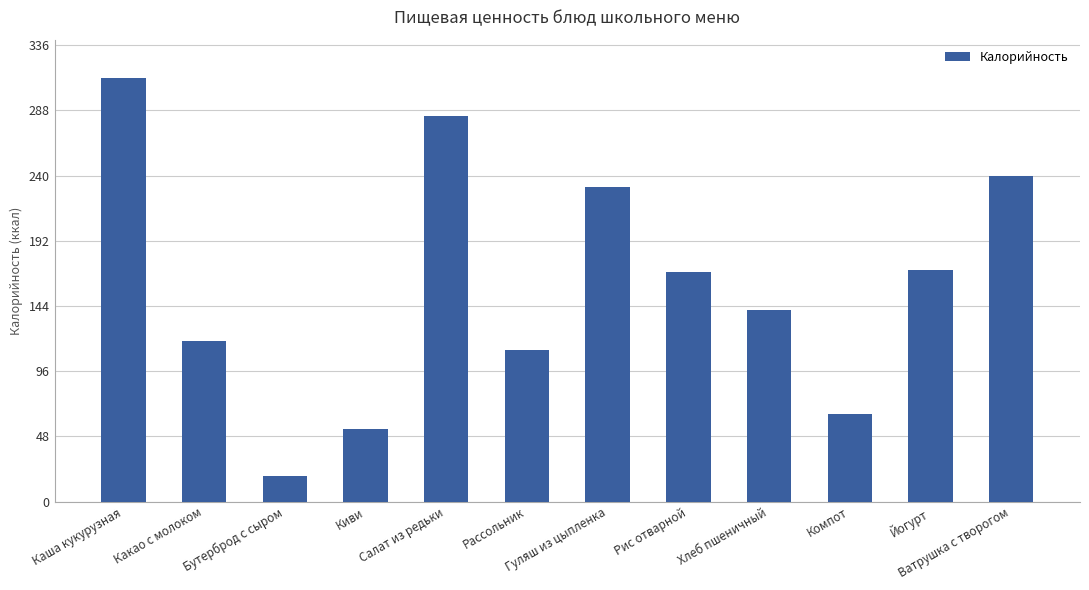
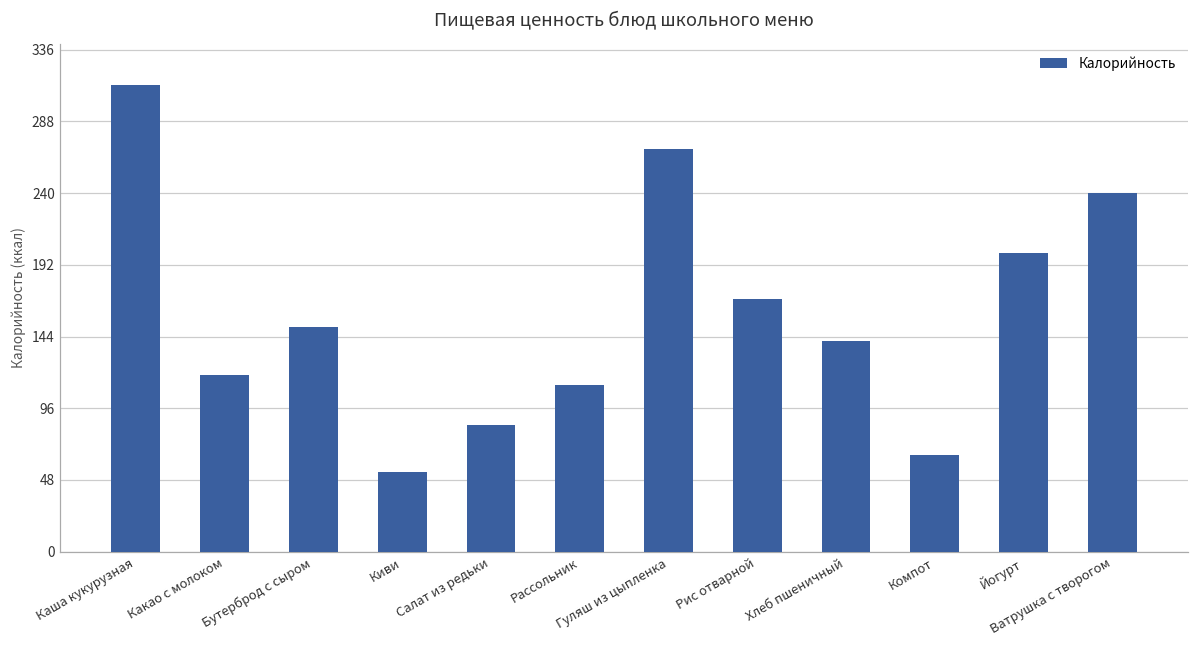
Бутерброд с сыром: 19 -> 151
Салат из редьки: 284 -> 85
Гуляш из цыпленка: 232 -> 270
Йогурт: 170 -> 200
